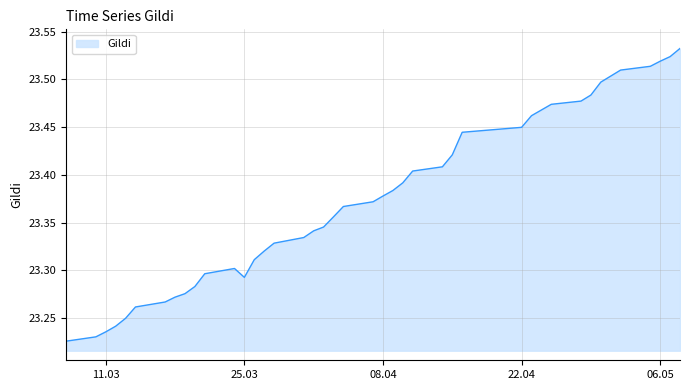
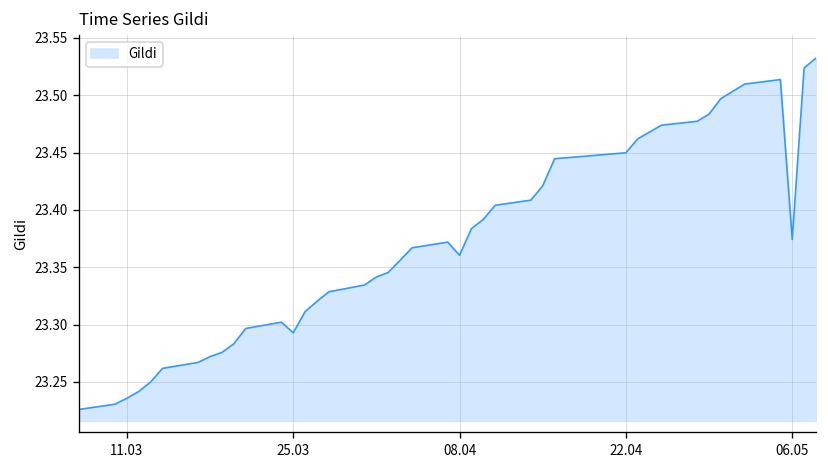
08.04: 23.38 -> 23.36
06.05: 23.52 -> 23.37
